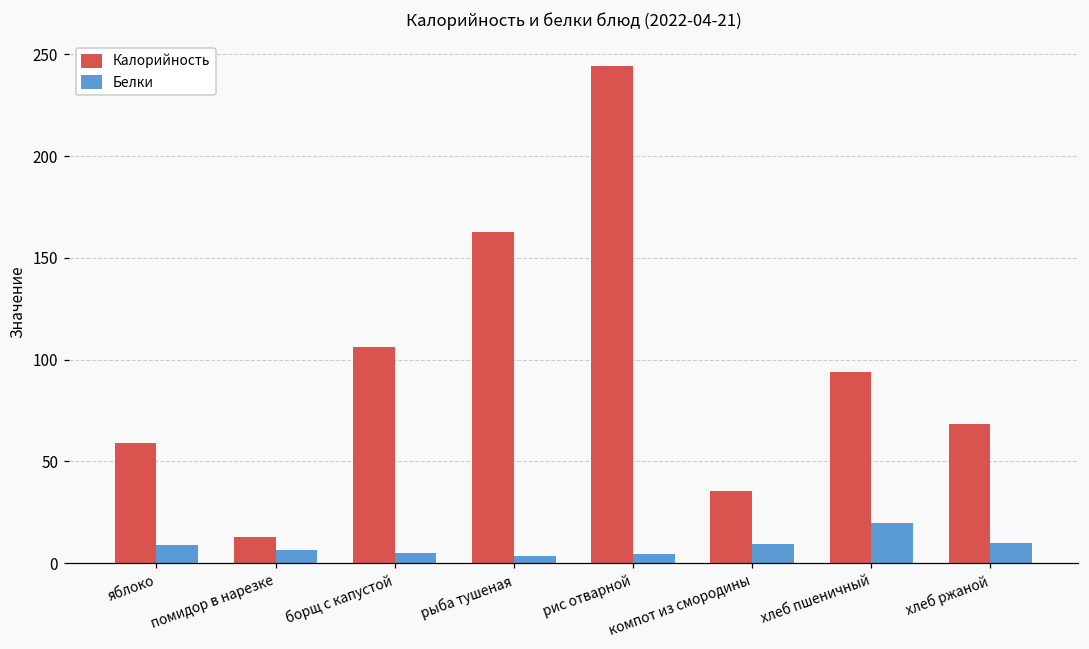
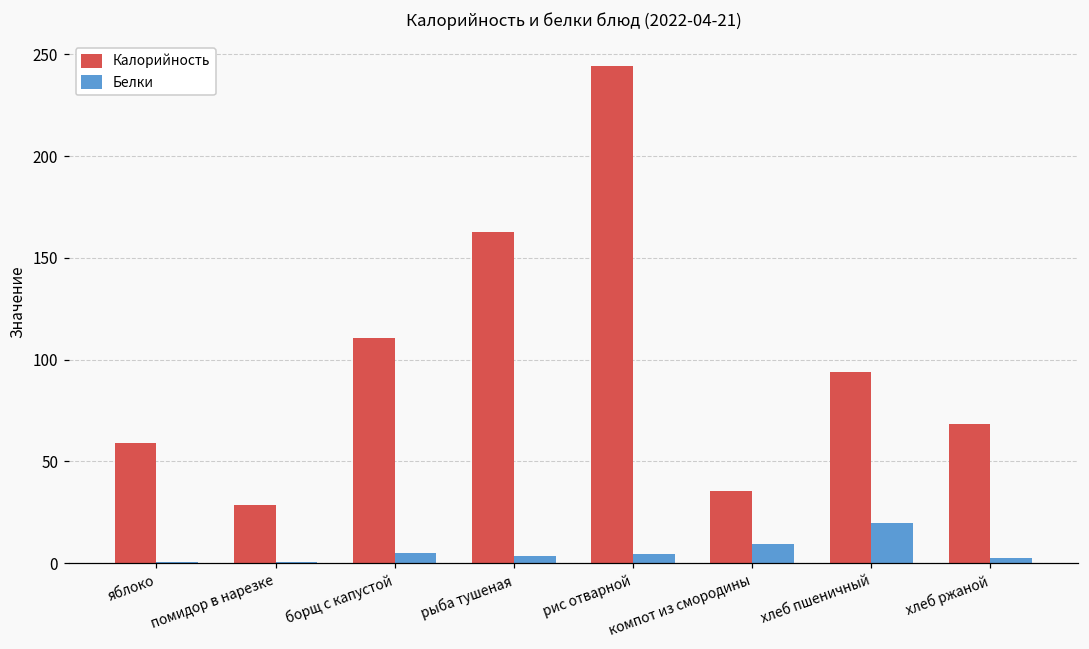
Белки, яблоко: 9 -> 0
Калорийность, помидор в нарезке: 13 -> 29
Белки, помидор в нарезке: 6 -> 1
Калорийность, борщ с капустой: 106 -> 110
Белки, хлеб ржаной: 10 -> 3
